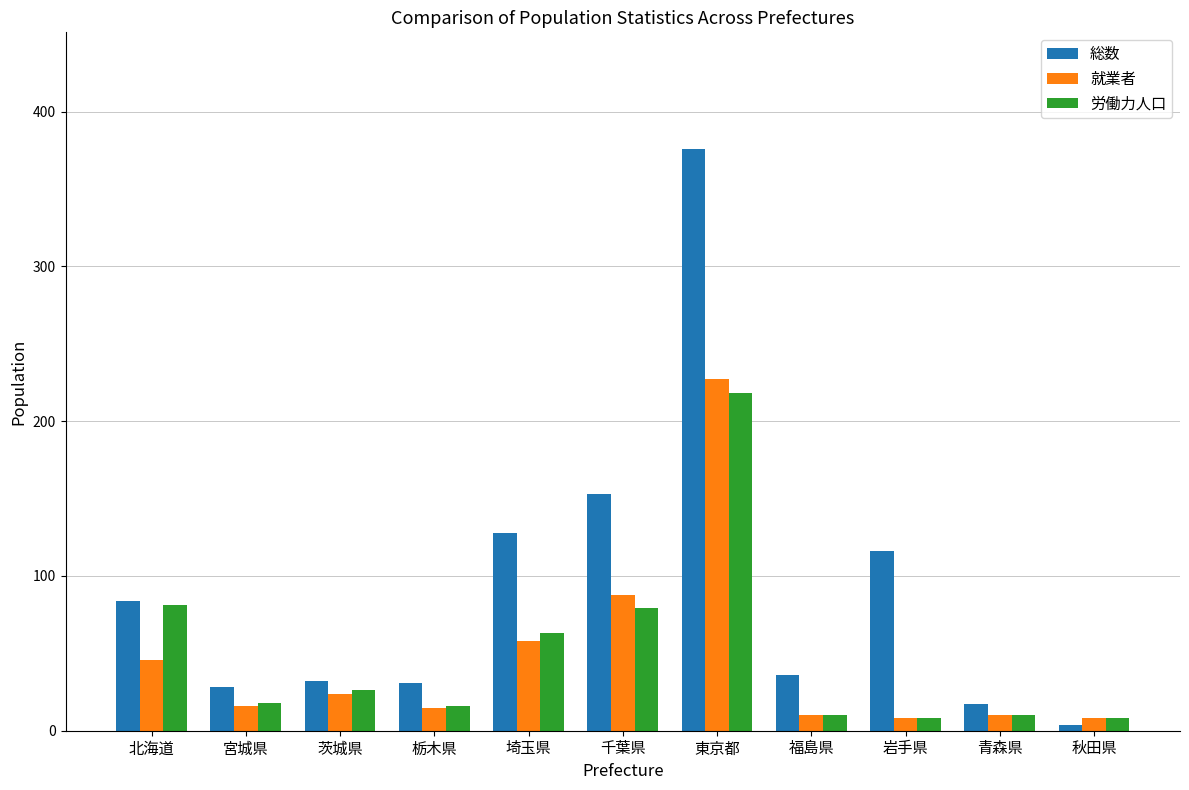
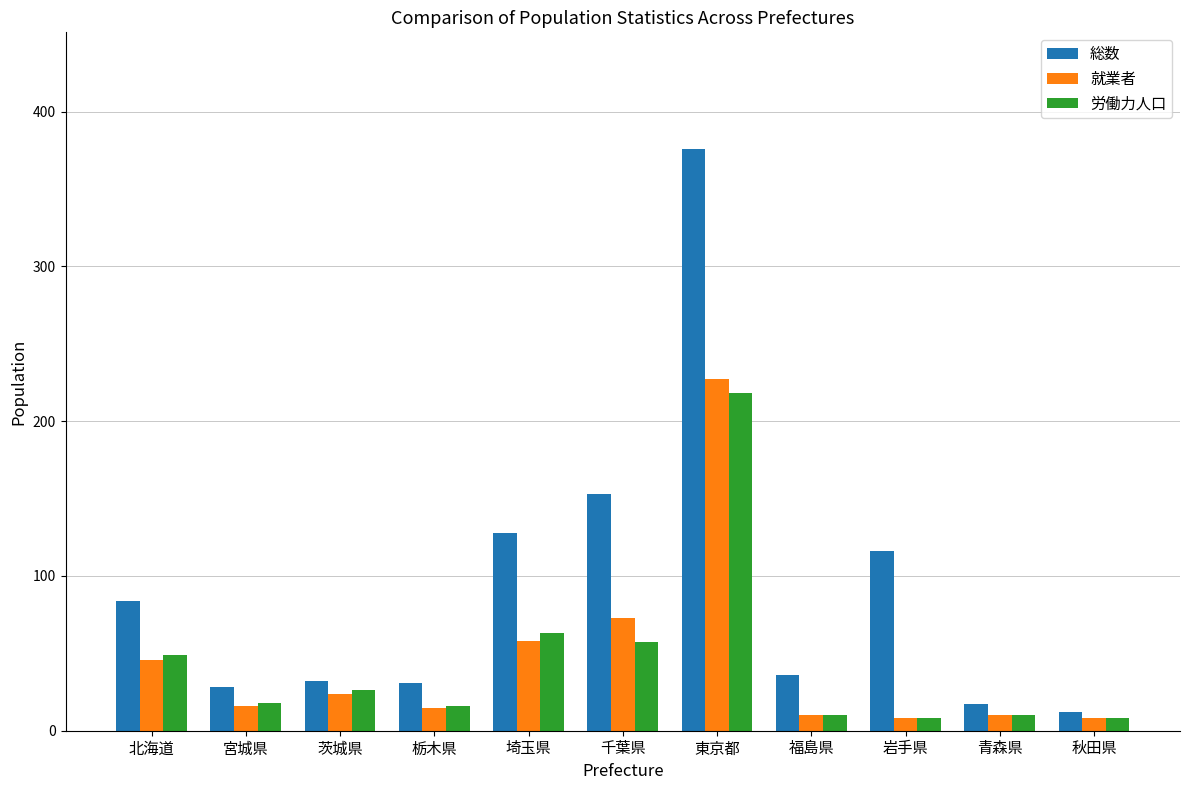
労働力人口, 北海道: 81 -> 49
就業者, 千葉県: 88 -> 73
労働力人口, 千葉県: 79 -> 57
総数, 秋田県: 4 -> 12
